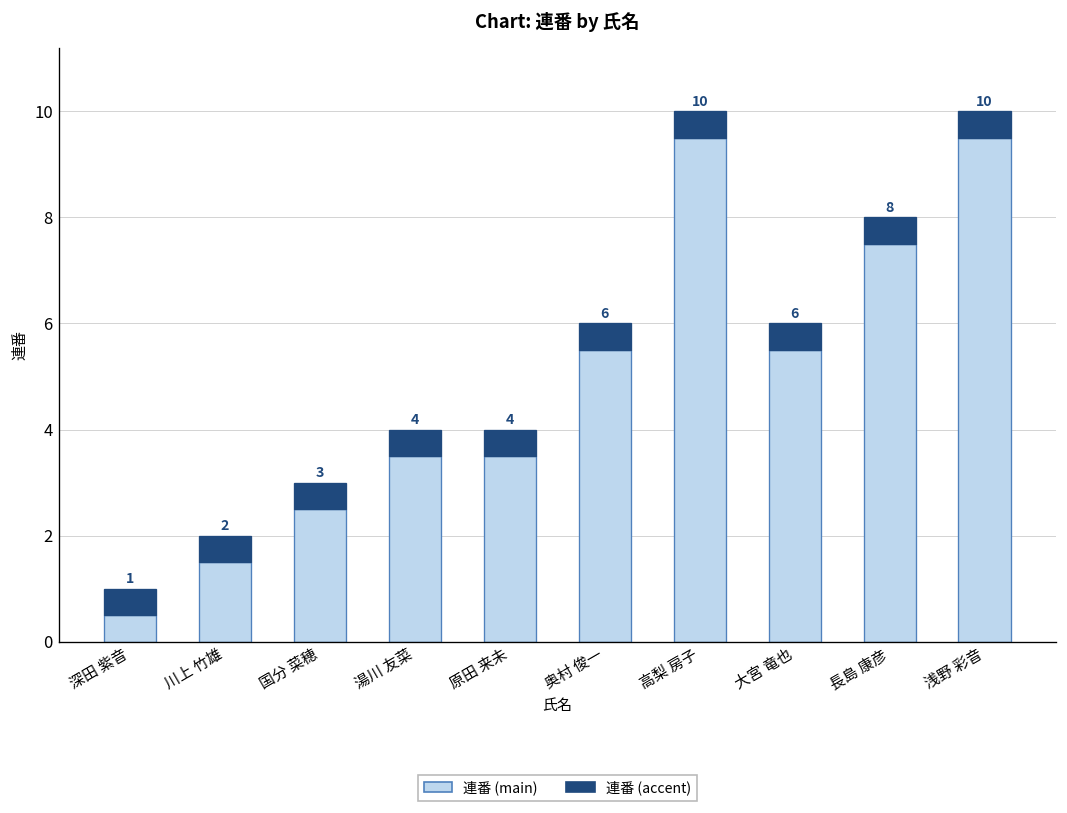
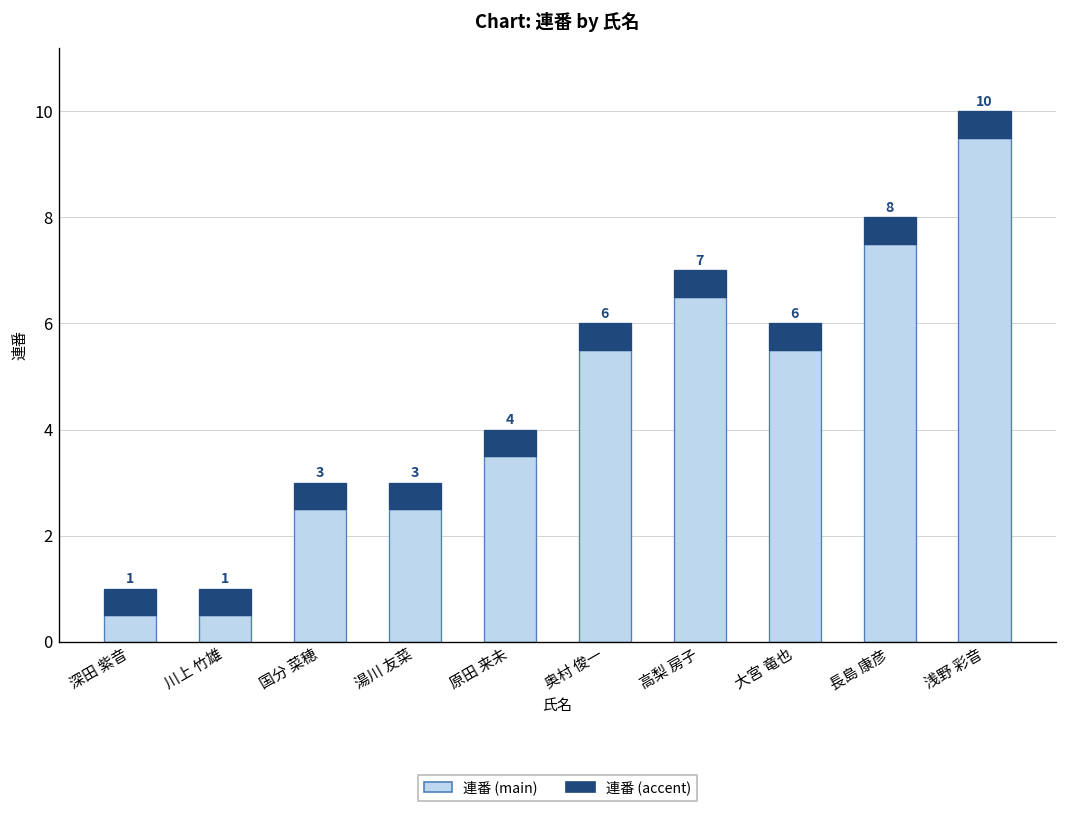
連番 (main), 川上 竹雄: 2 -> 1
連番 (main), 湯川 友菜: 4 -> 3
連番 (main), 高梨 房子: 10 -> 7
